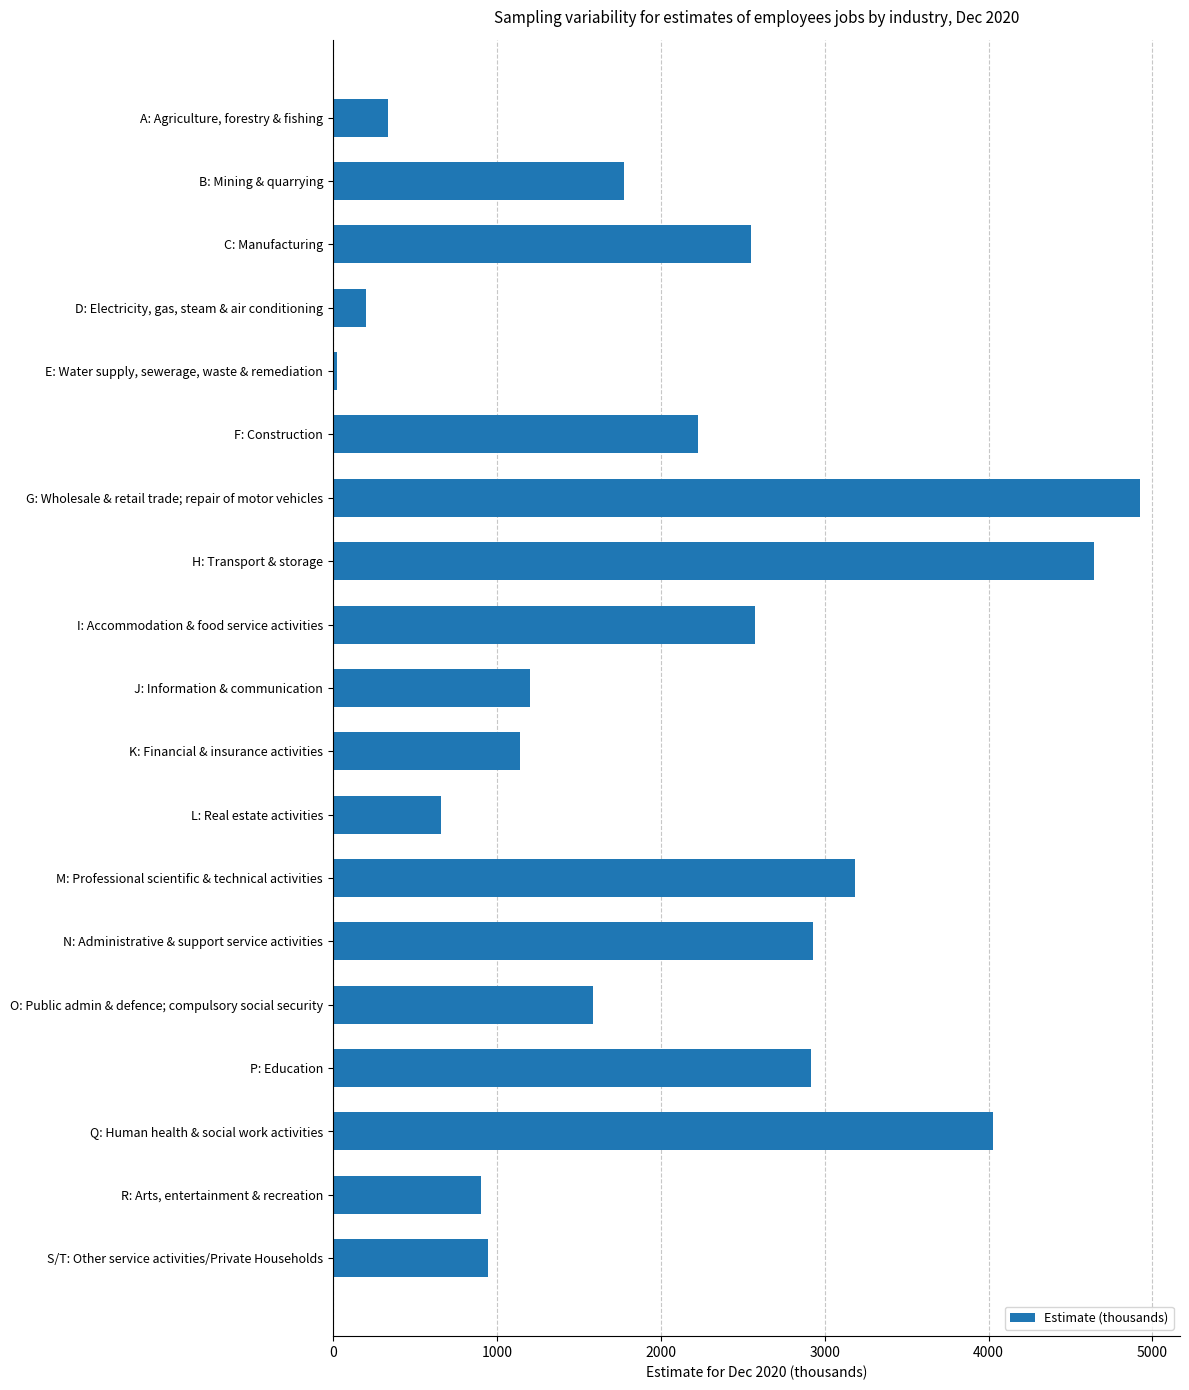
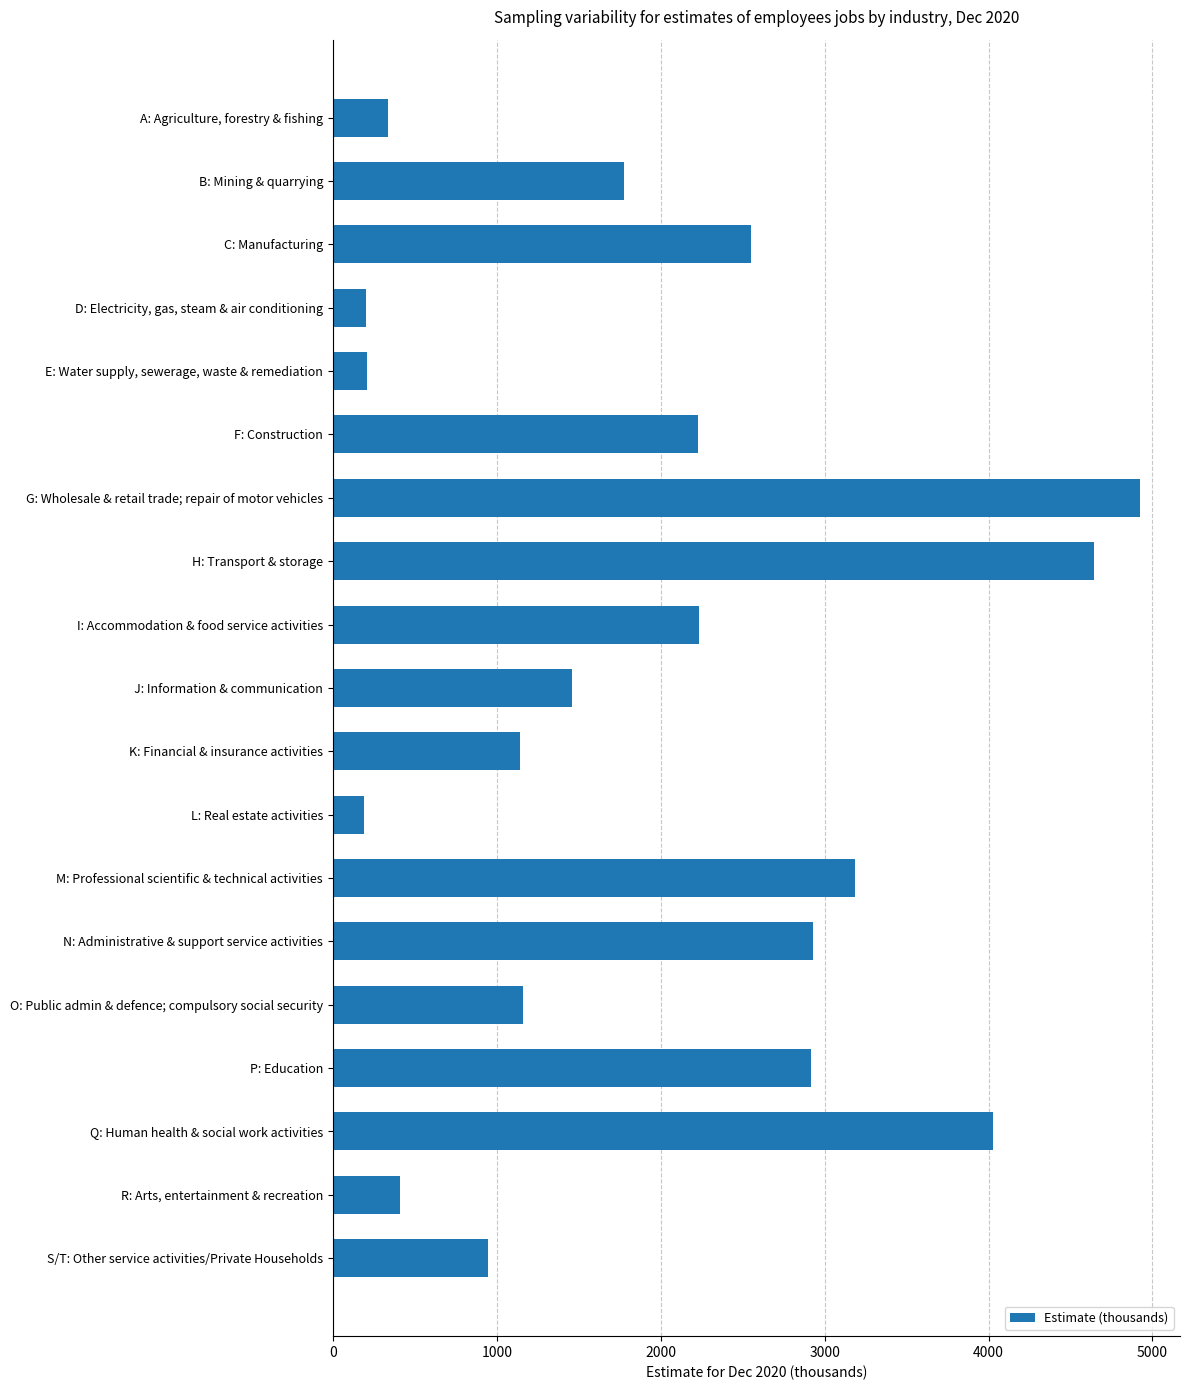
E: Water supply, sewerage, waste & remediation: 30 -> 210
I: Accommodation & food service activities: 2580 -> 2230
J: Information & communication: 1200 -> 1460
L: Real estate activities: 660 -> 190
O: Public admin & defence; compulsory social security: 1590 -> 1160
R: Arts, entertainment & recreation: 910 -> 410
